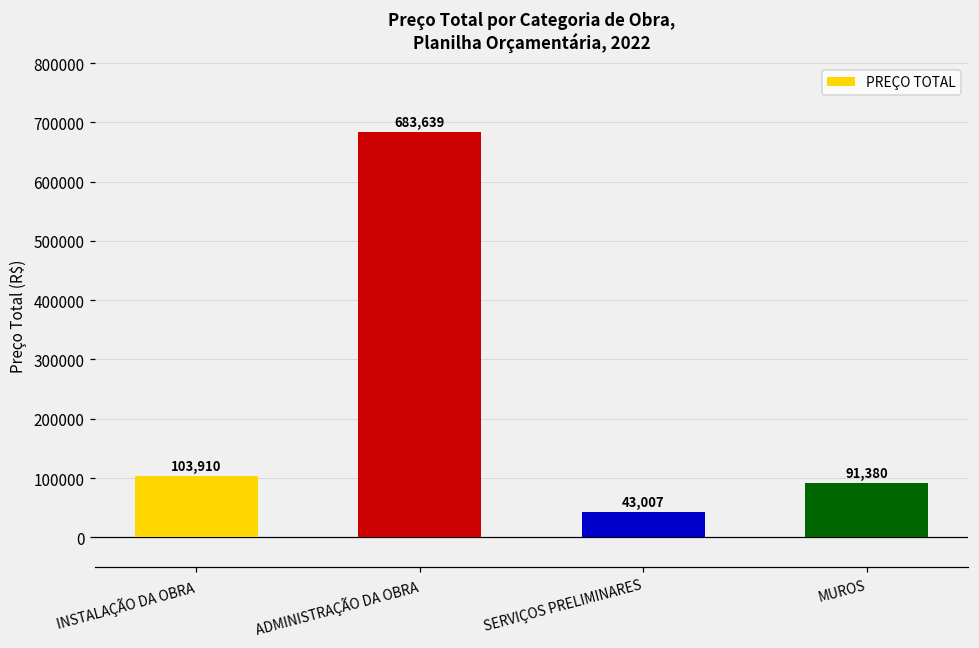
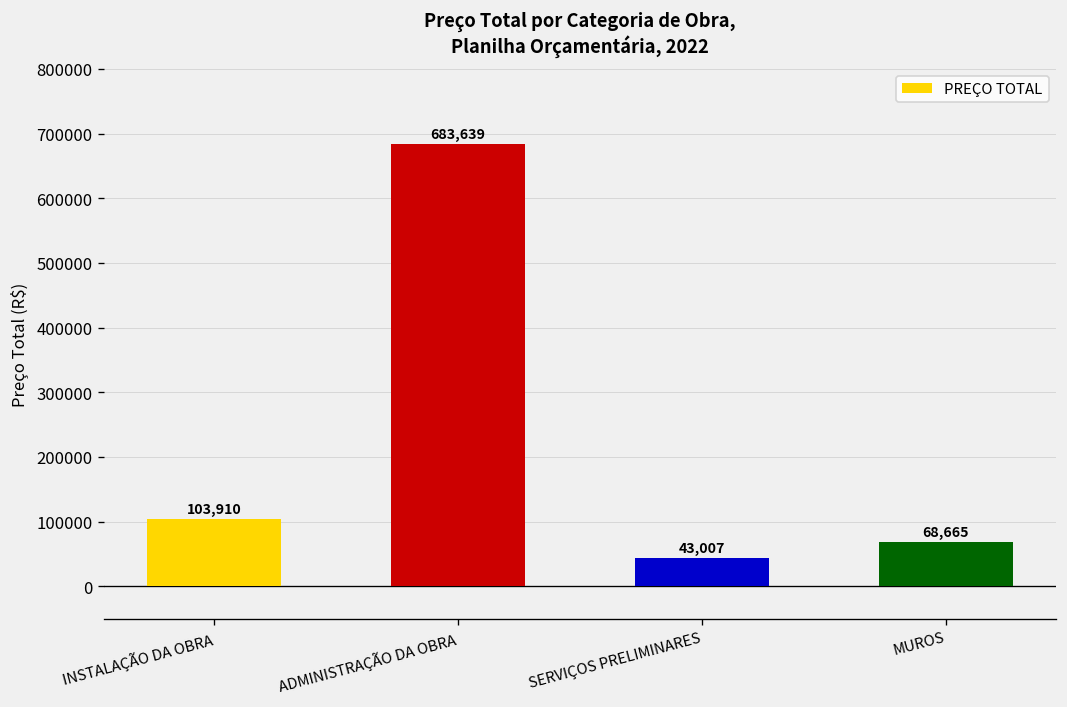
MUROS: 91,380 -> 68,665
